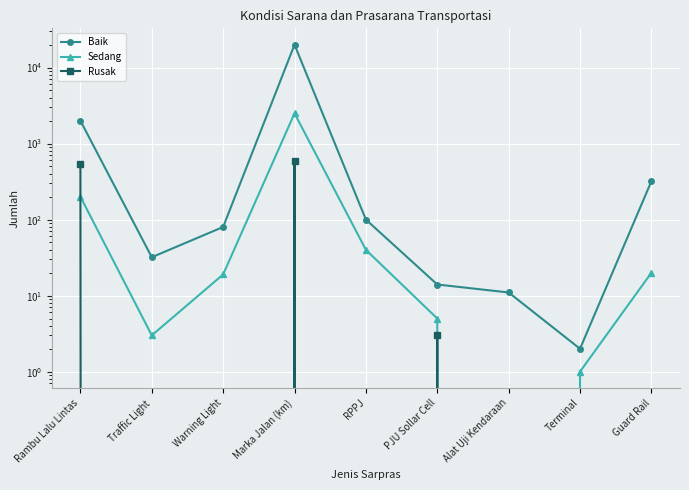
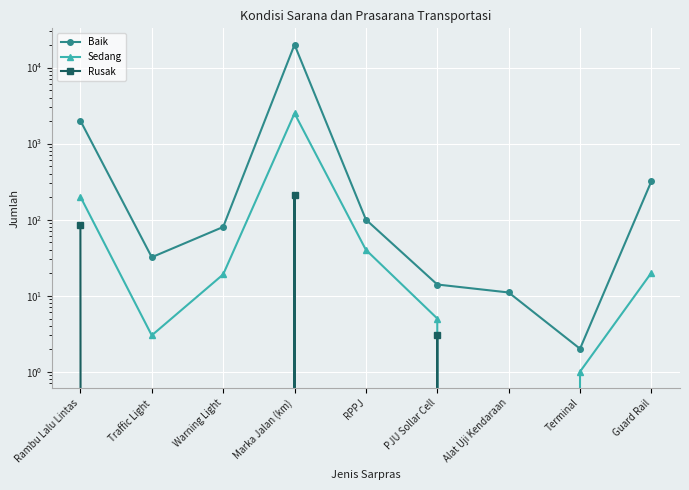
Rusak, Rambu Lalu Lintas: 500 -> 90
Rusak, Marka Jalan (km): 600 -> 210
